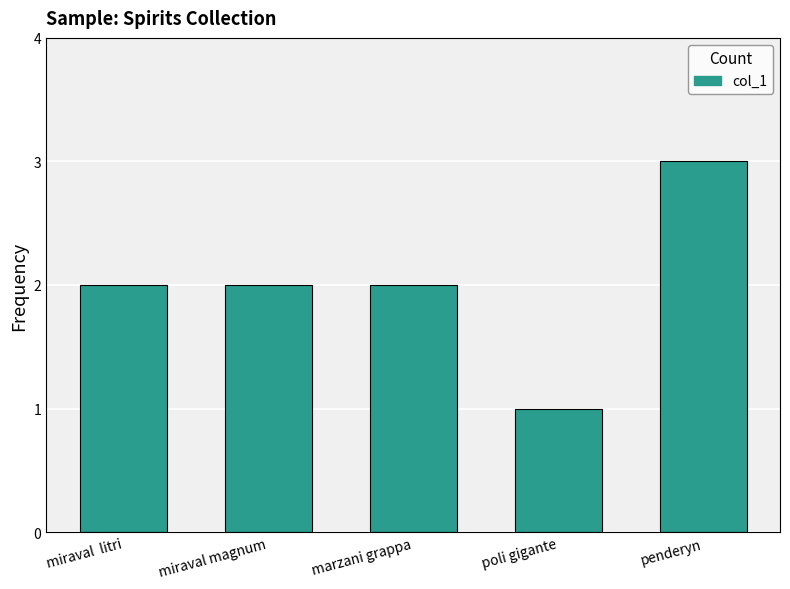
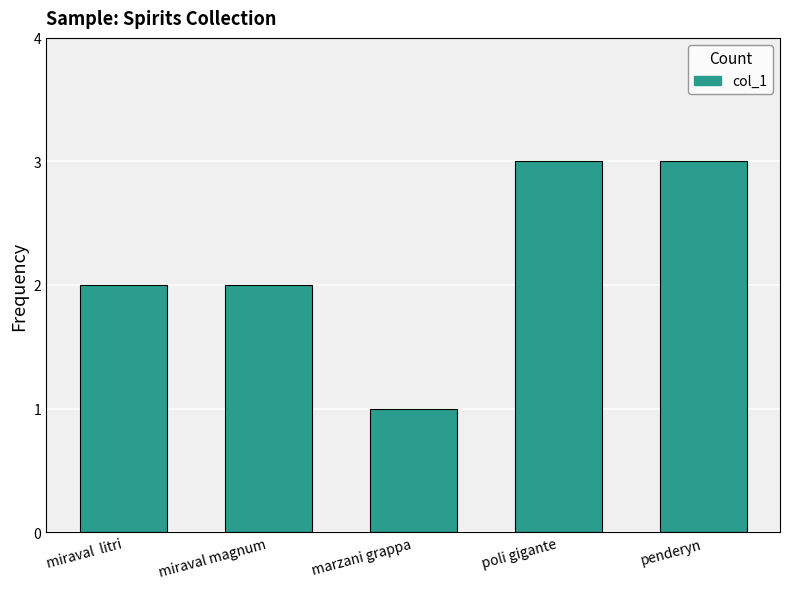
marzani grappa: 2 -> 1
poli gigante: 1 -> 3
